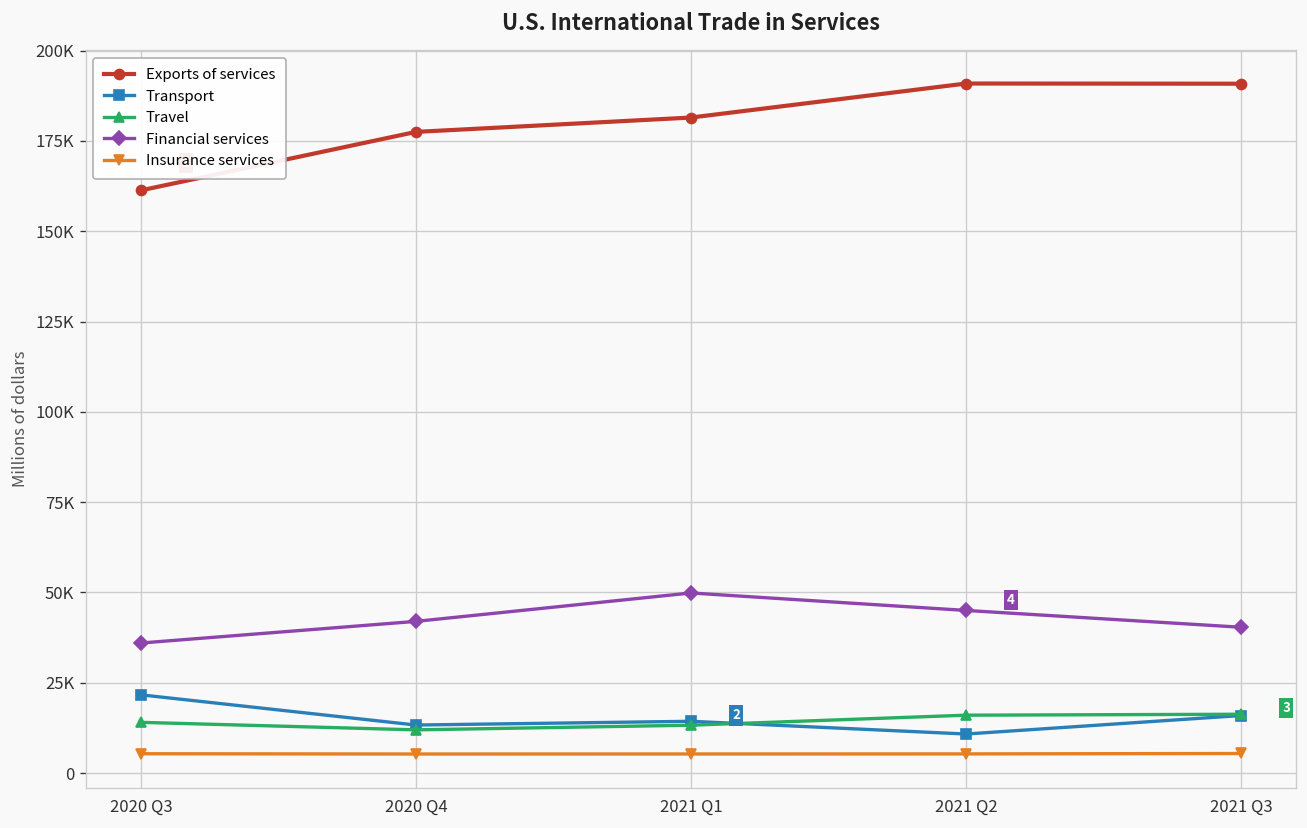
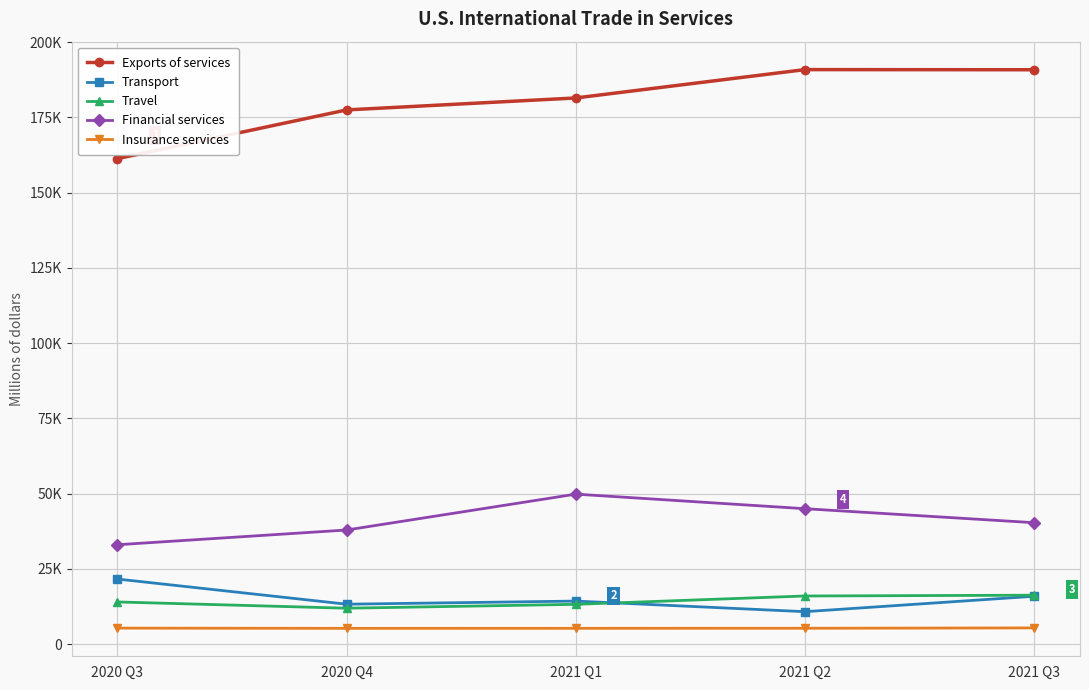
Financial services, 2020 Q3: 36000 -> 33000
Financial services, 2020 Q4: 42000 -> 38000
